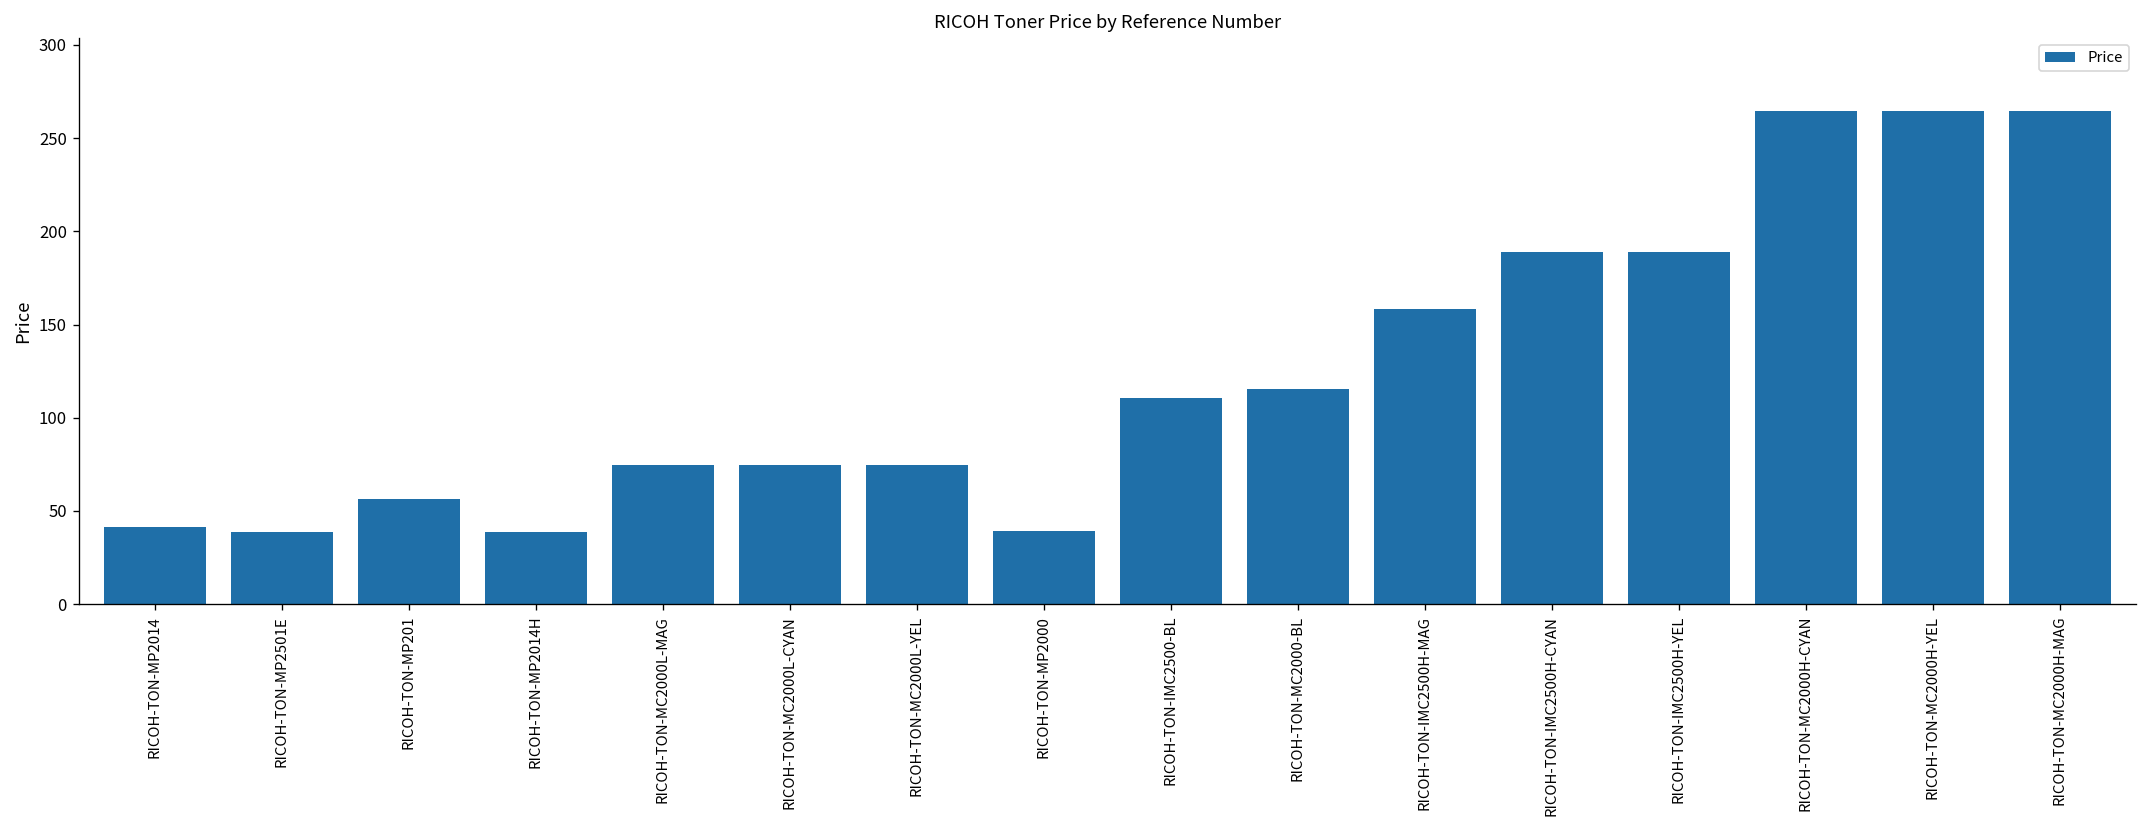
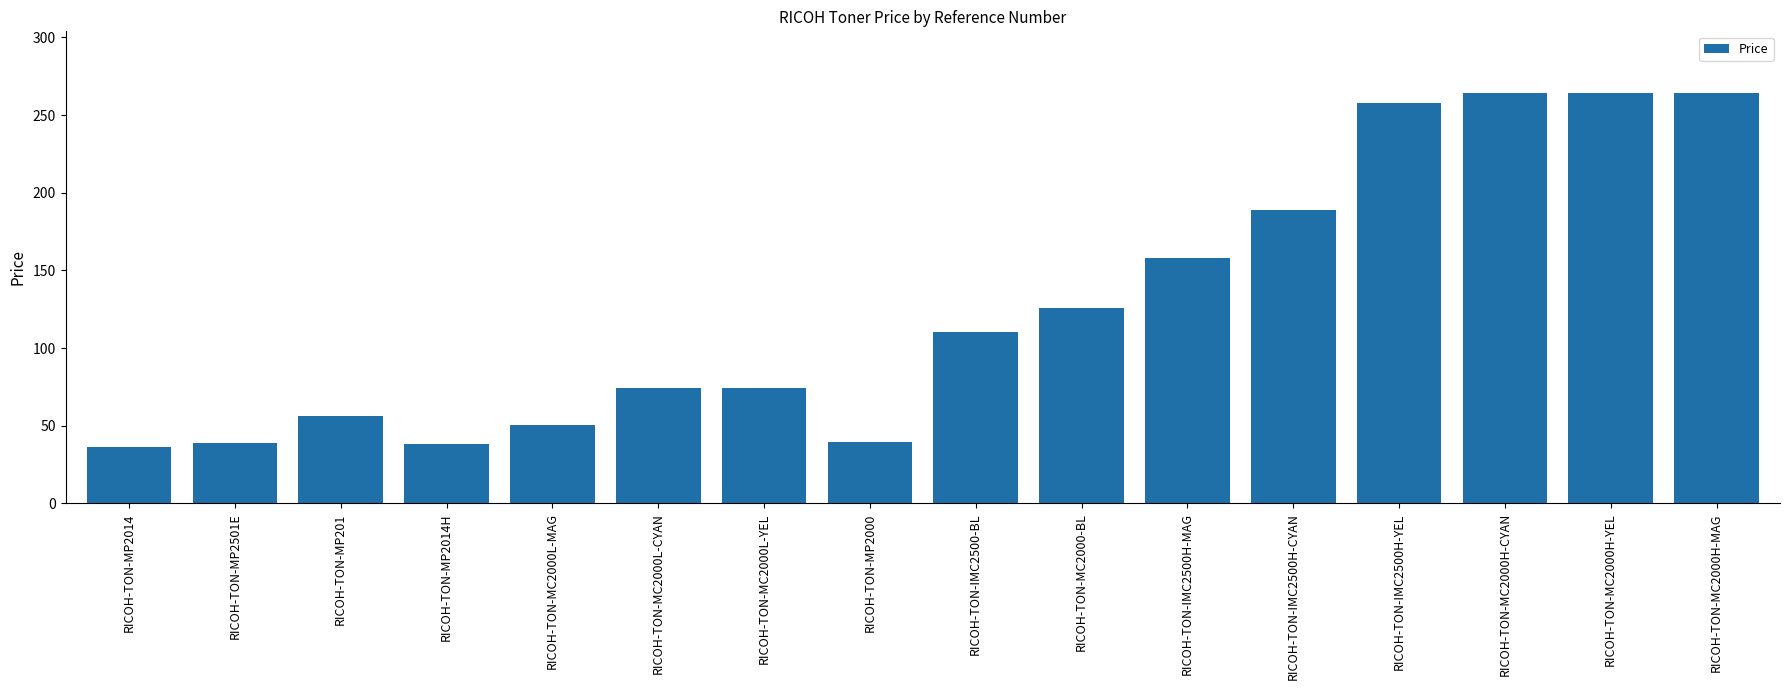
RICOH-TON-MP2014: 41 -> 36
RICOH-TON-MC2000L-MAG: 75 -> 50
RICOH-TON-MC2000-BL: 115 -> 126
RICOH-TON-IMC2500H-YEL: 189 -> 258
